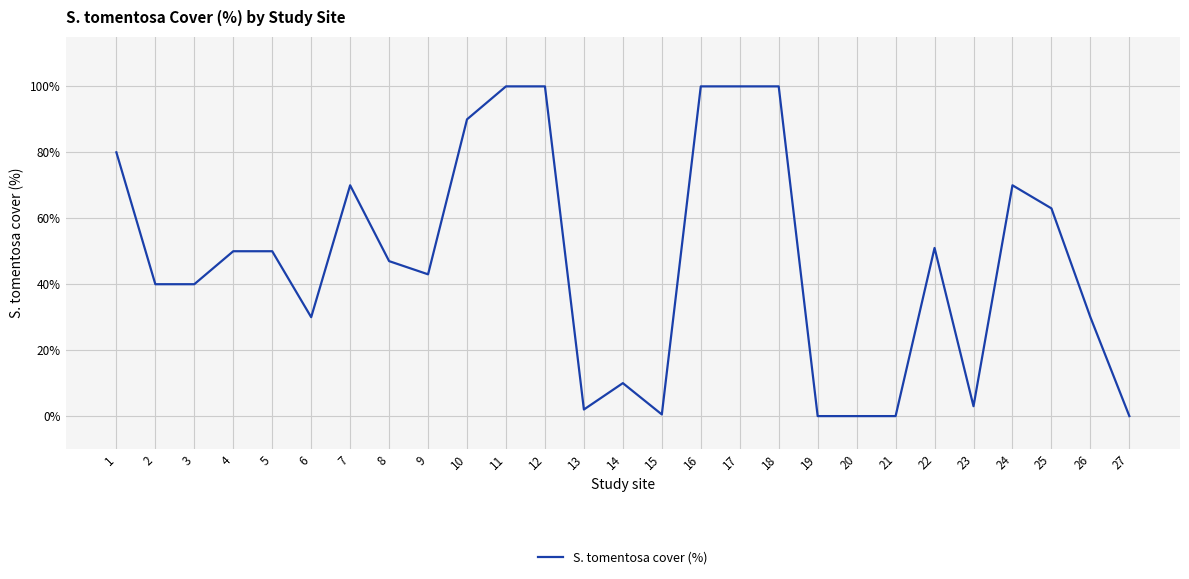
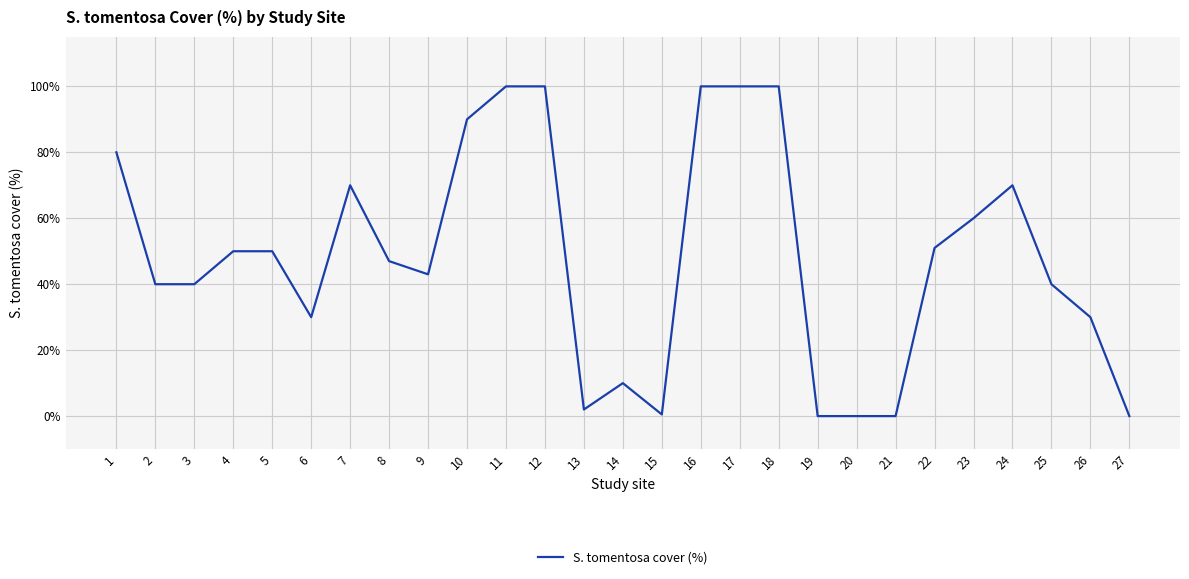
23: 3% -> 60%
25: 63% -> 40%
